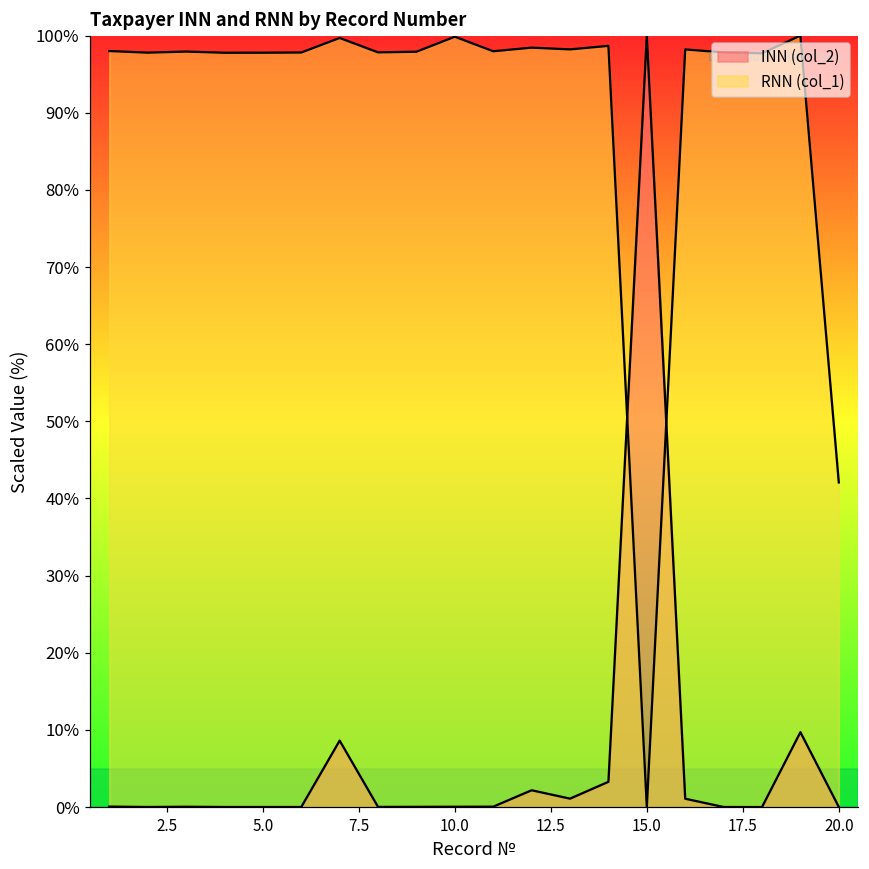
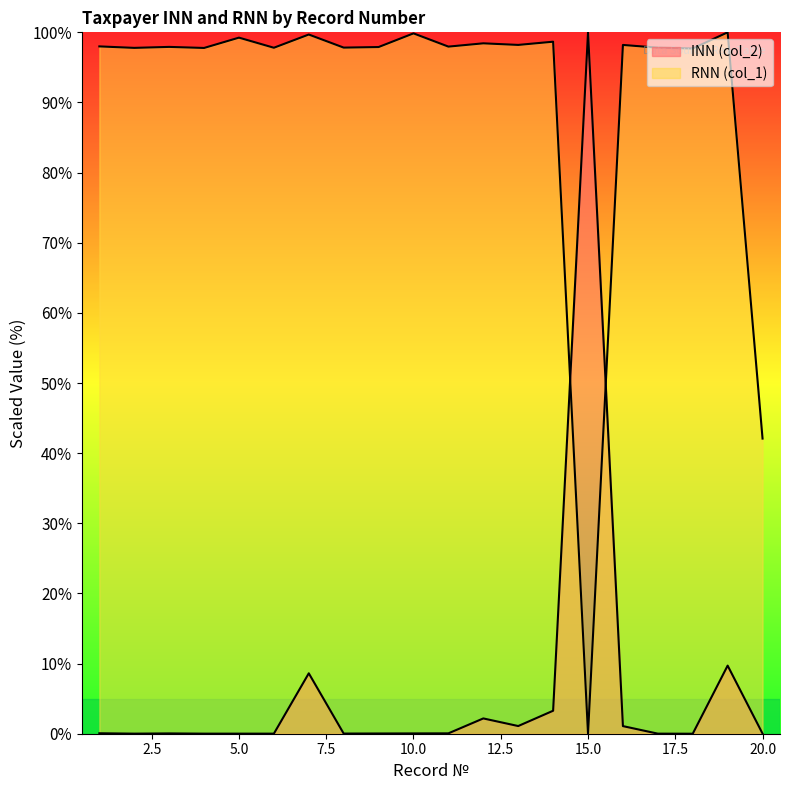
RNN (col_1), 5.0: 98% -> 99%
